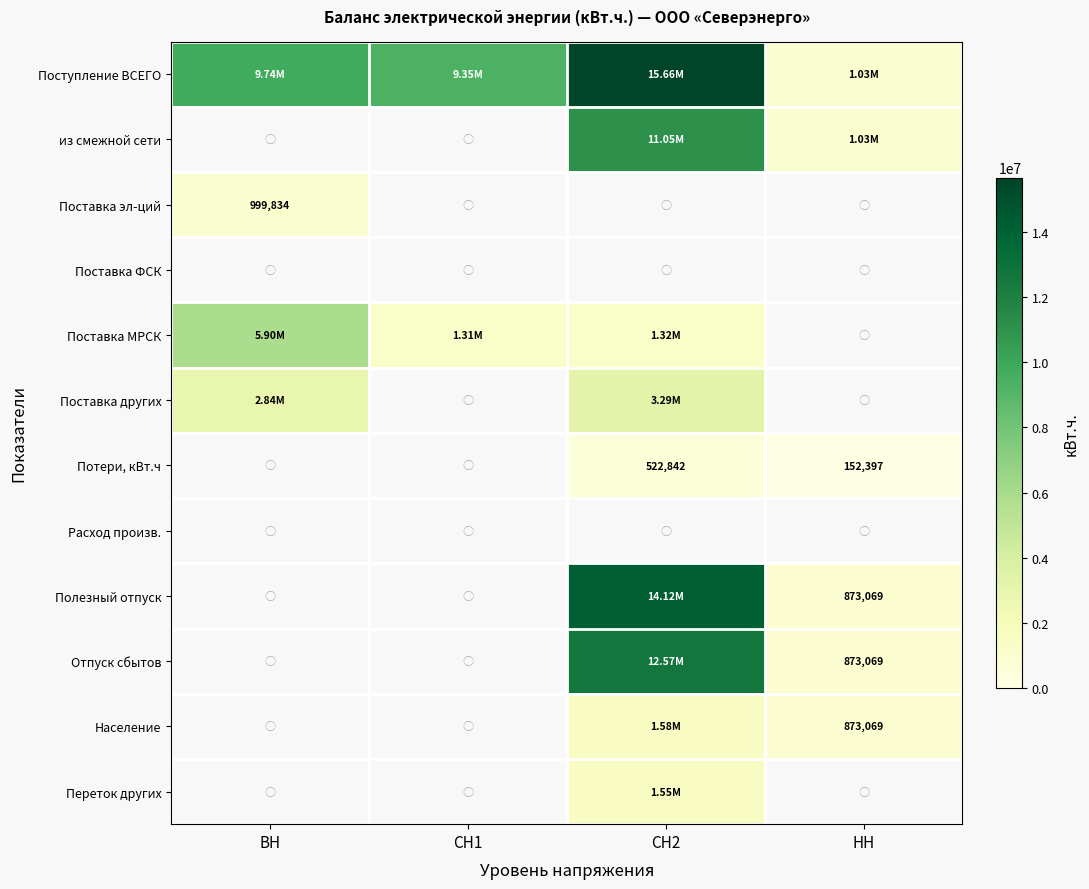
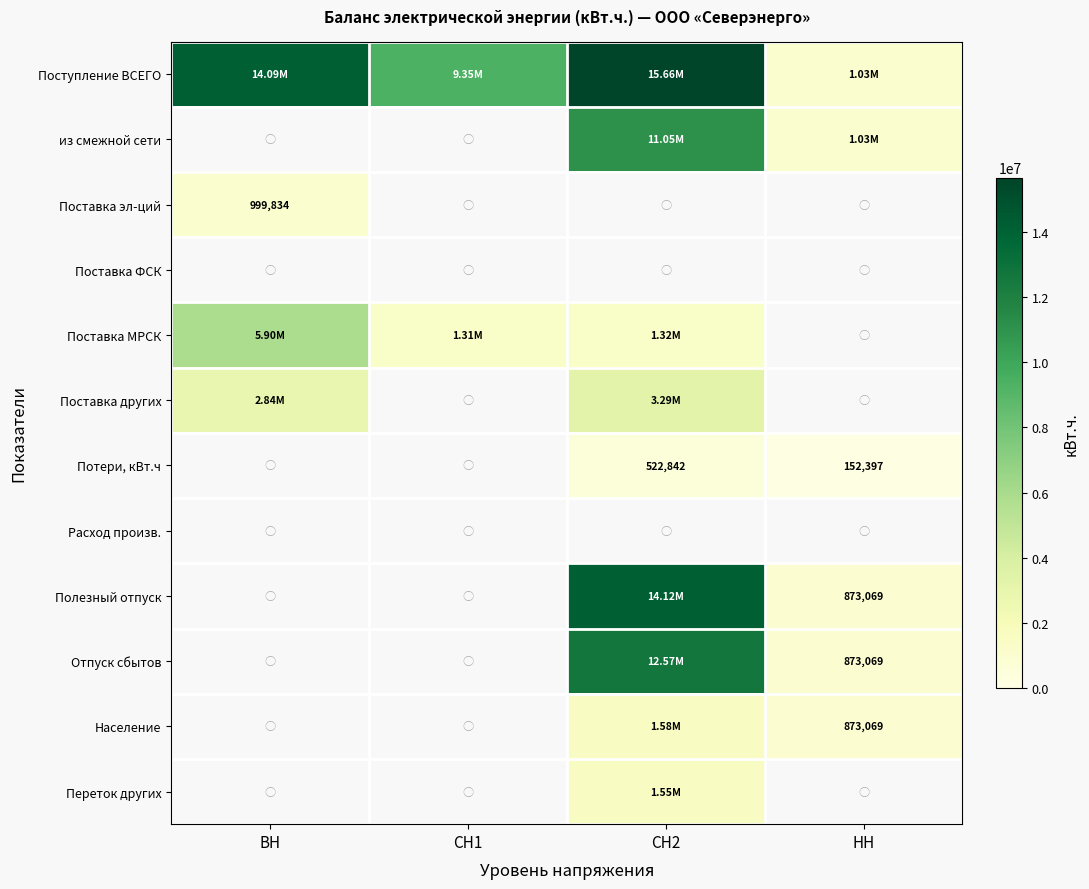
Поступление ВСЕГО, ВН: 9.74M -> 14.09M
